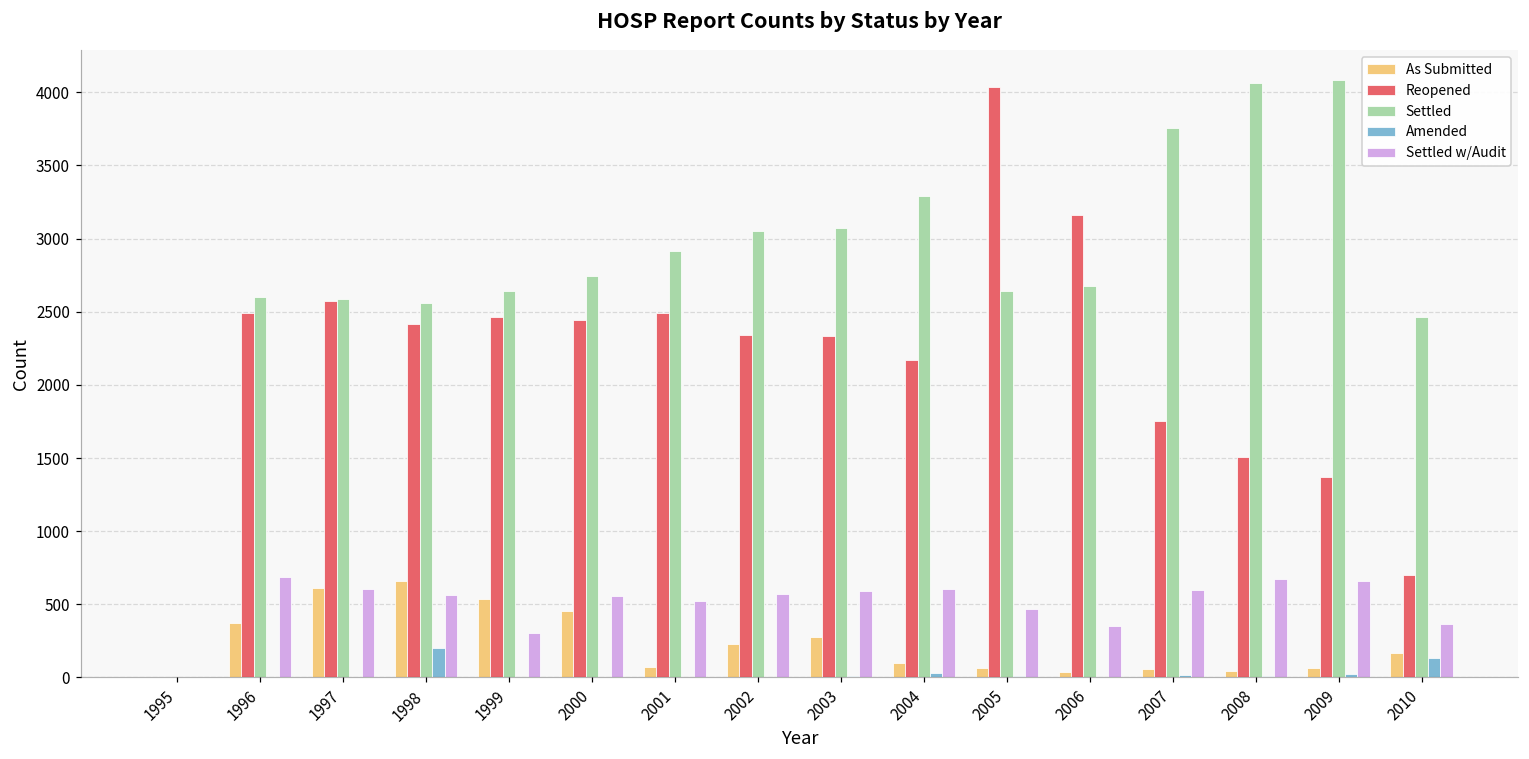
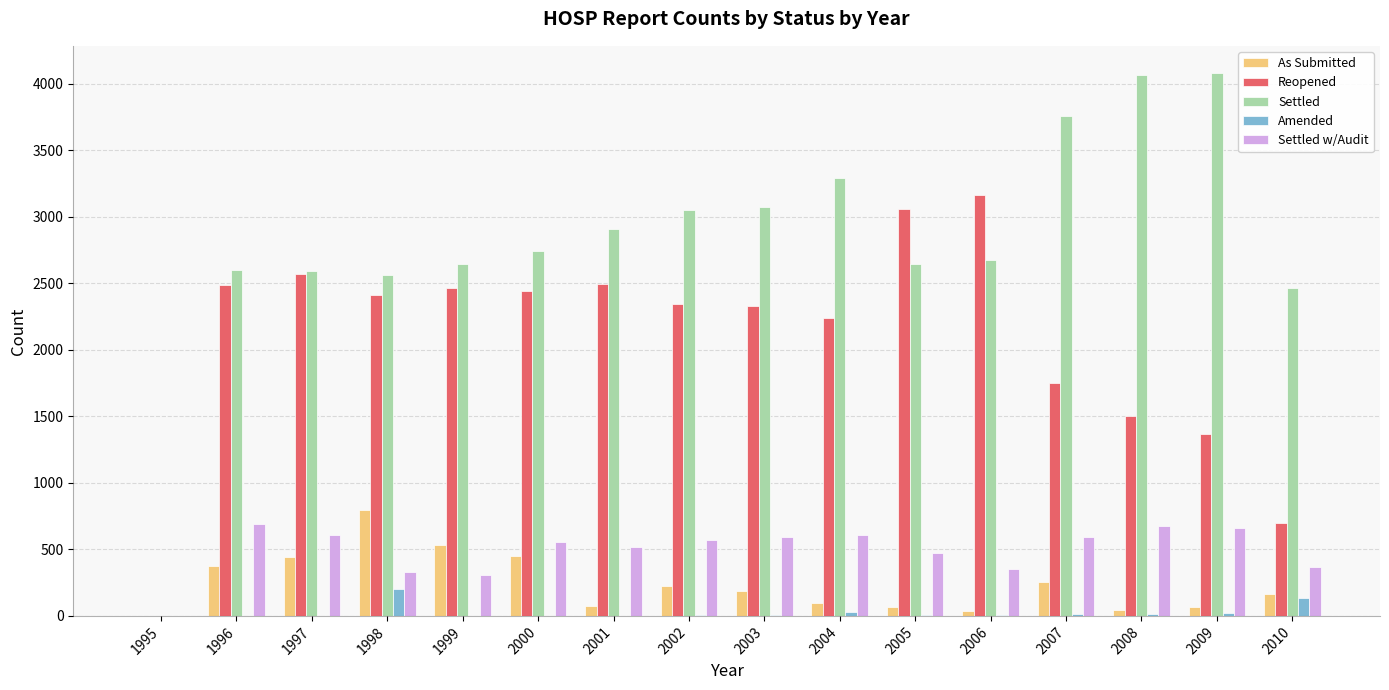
As Submitted, 1997: 610 -> 450
As Submitted, 1998: 660 -> 790
Settled w/Audit, 1998: 560 -> 330
As Submitted, 2003: 270 -> 190
Reopened, 2004: 2170 -> 2240
Reopened, 2005: 4040 -> 3060
As Submitted, 2007: 60 -> 260
